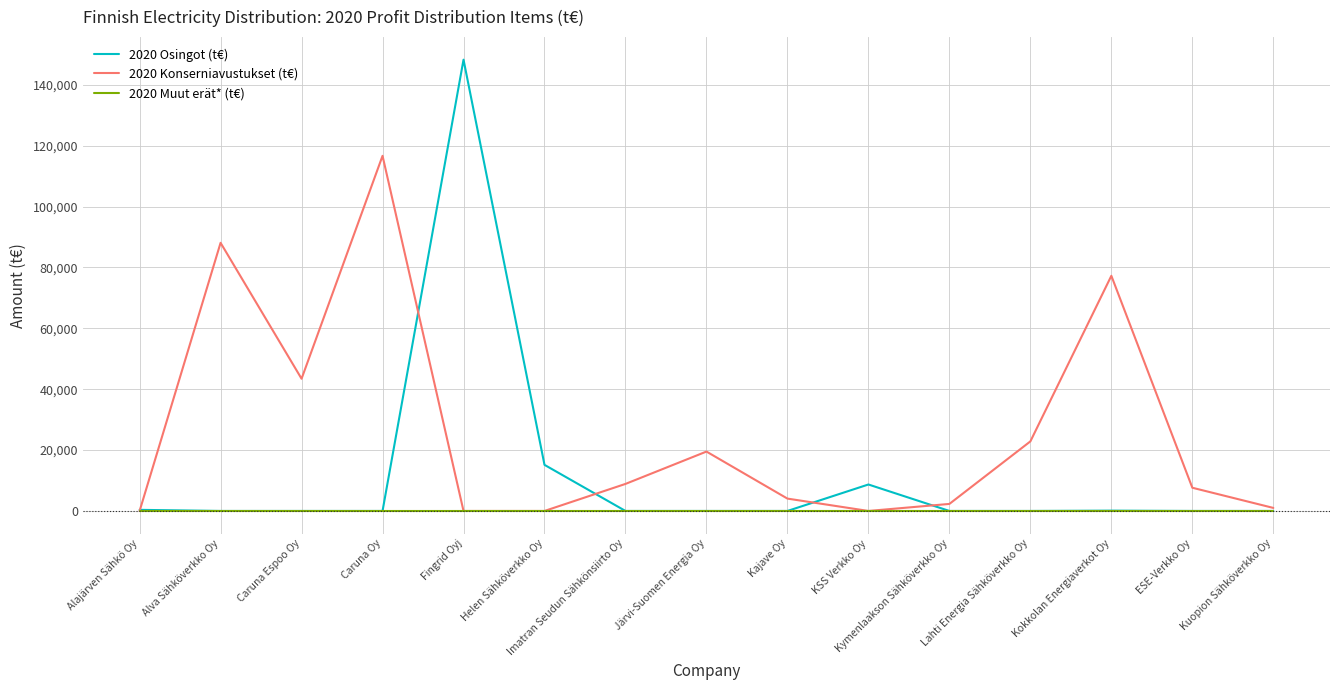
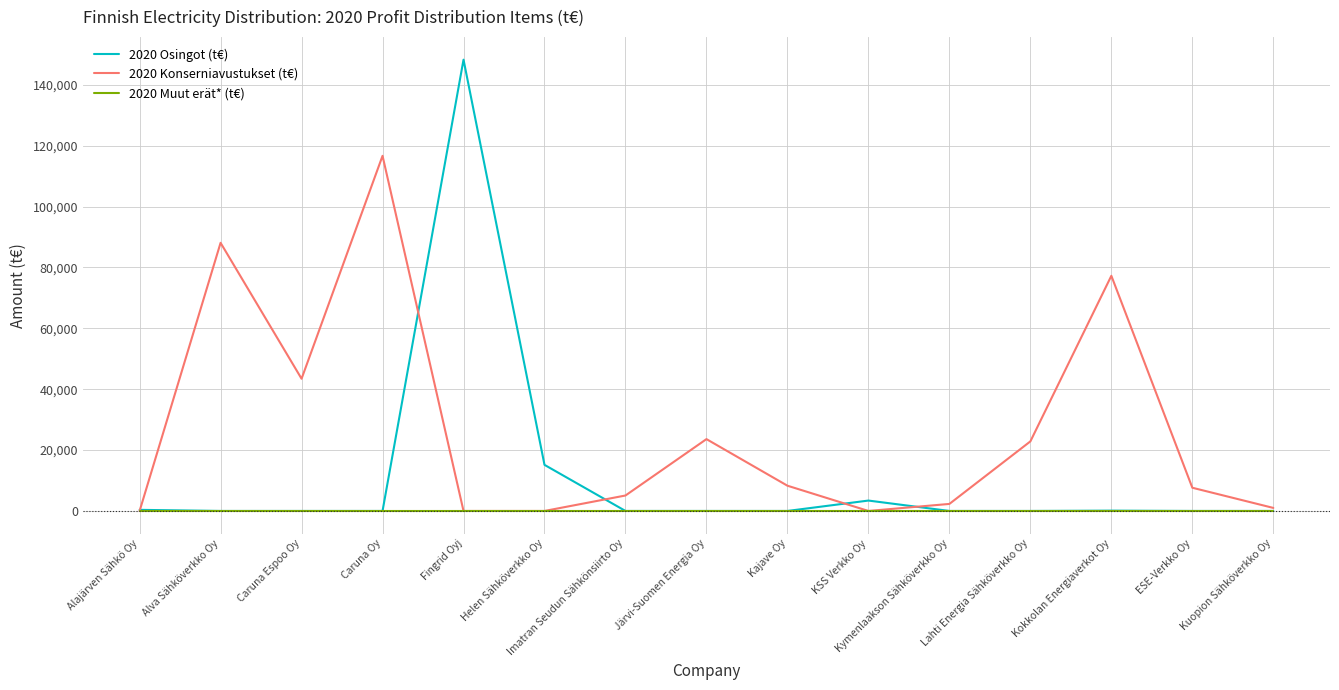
2020 Konserniavustukset (t€), Imatran Seudun Sähkönsiirto Oy: 9,000 -> 5,000
2020 Konserniavustukset (t€), Järvi-Suomen Energia Oy: 20,000 -> 24,000
2020 Konserniavustukset (t€), Kajave Oy: 4,000 -> 8,000
2020 Osingot (t€), KSS Verkko Oy: 9,000 -> 3,000
